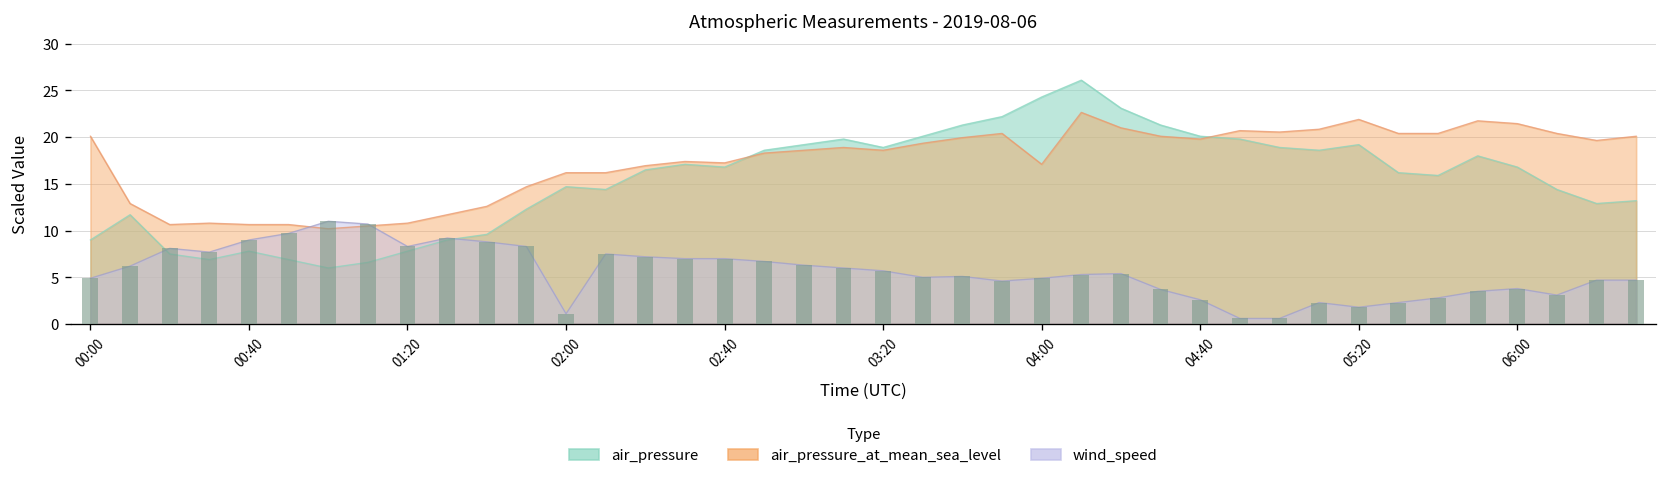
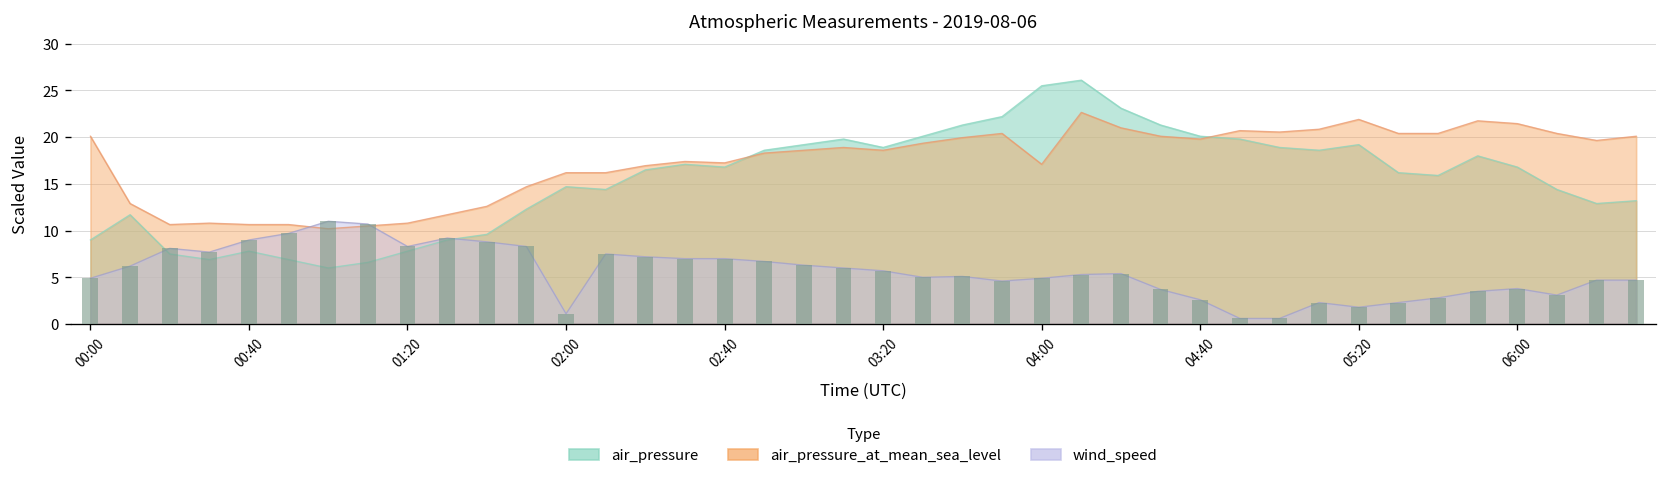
air_pressure, 04:00: 24 -> 26
